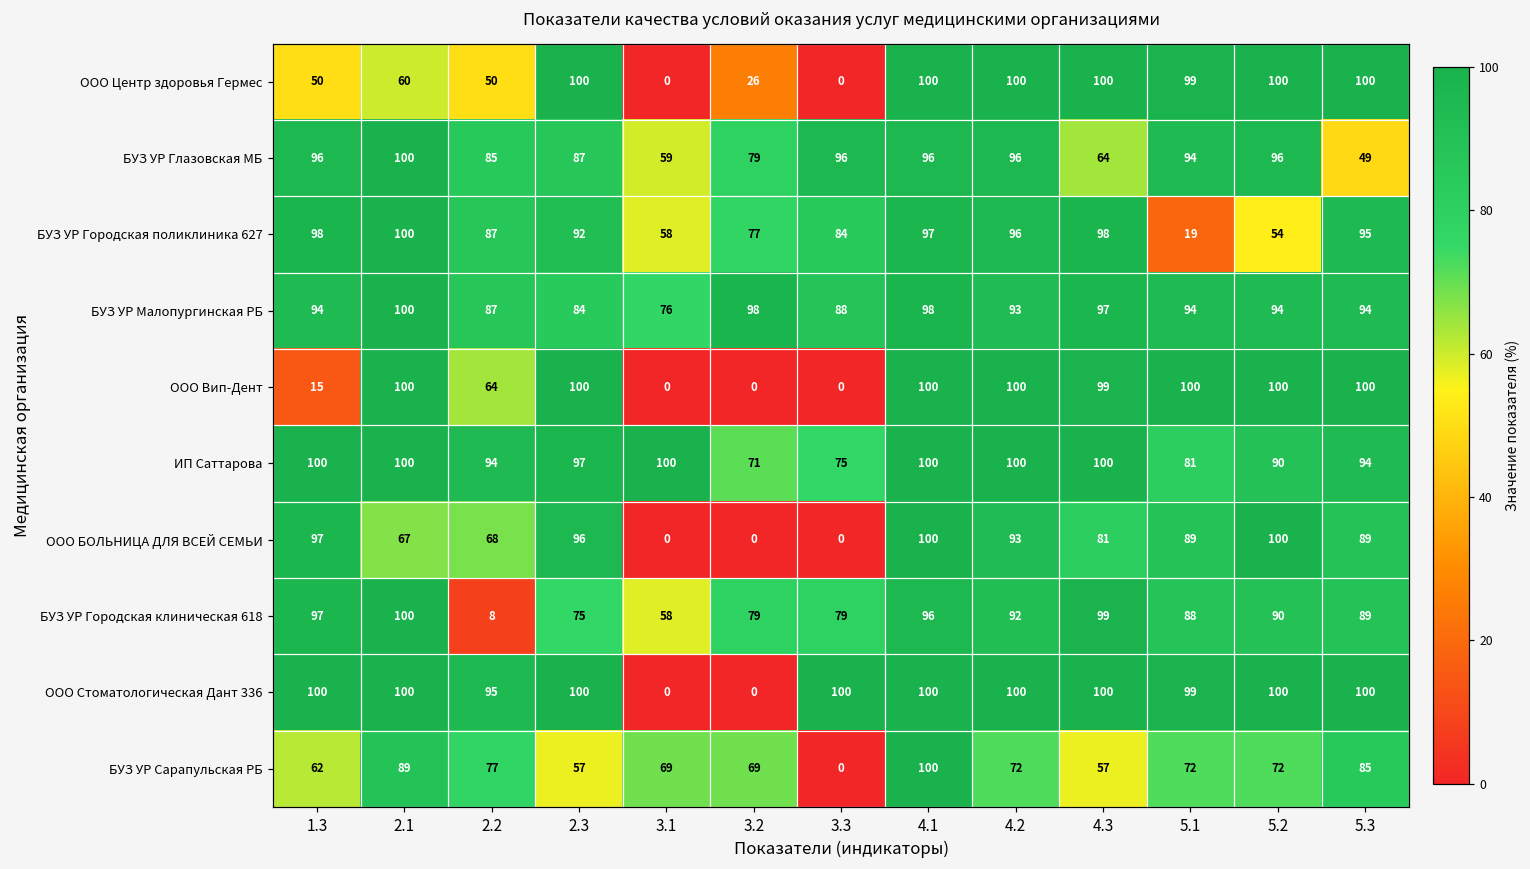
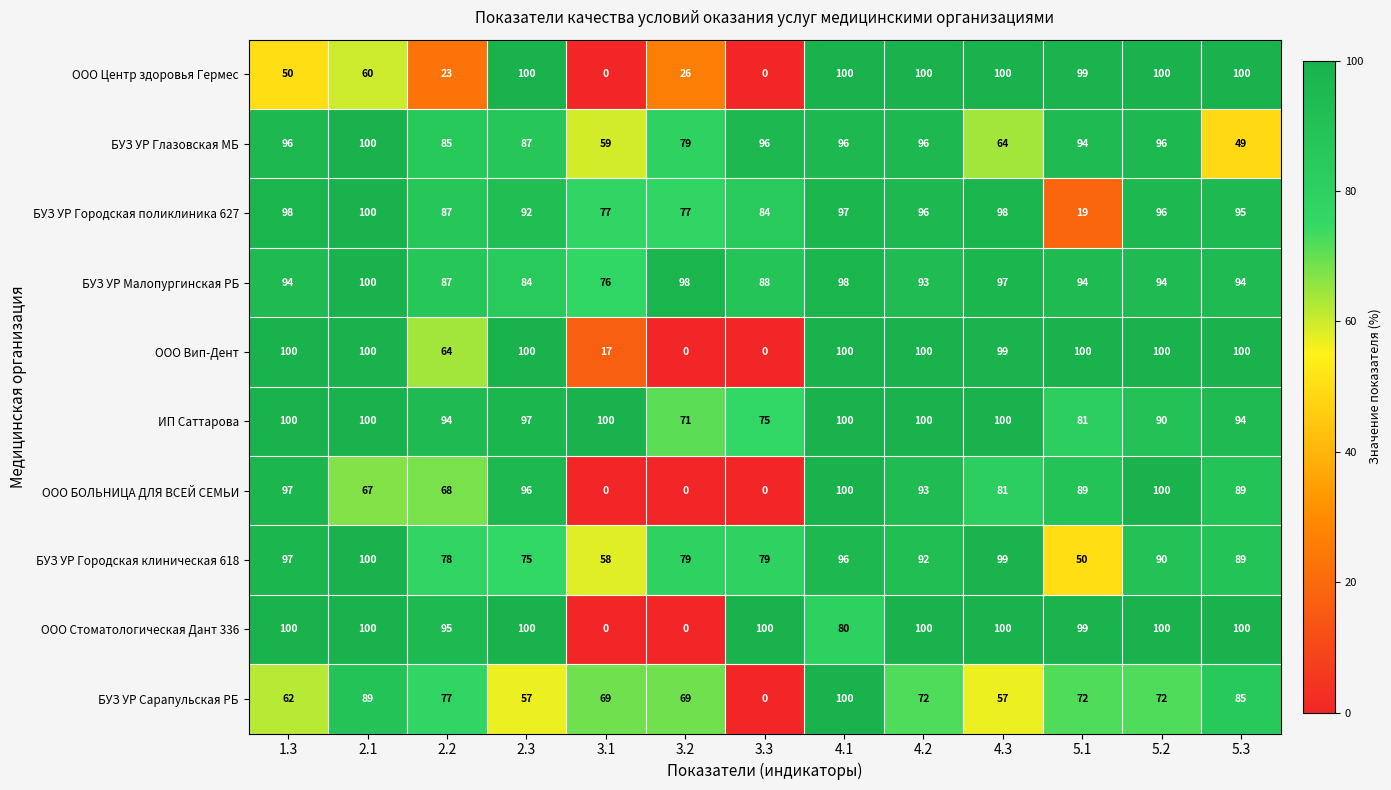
ООО Центр здоровья Гермес, 2.2: 50 -> 23
БУЗ УР Городская поликлиника 627, 3.1: 58 -> 77
БУЗ УР Городская поликлиника 627, 5.2: 54 -> 96
ООО Вип-Дент, 1.3: 15 -> 100
ООО Вип-Дент, 3.1: 0 -> 17
БУЗ УР Городская клиническая 618, 2.2: 8 -> 78
БУЗ УР Городская клиническая 618, 5.1: 88 -> 50
ООО Стоматологическая Дант 336, 4.1: 100 -> 80
